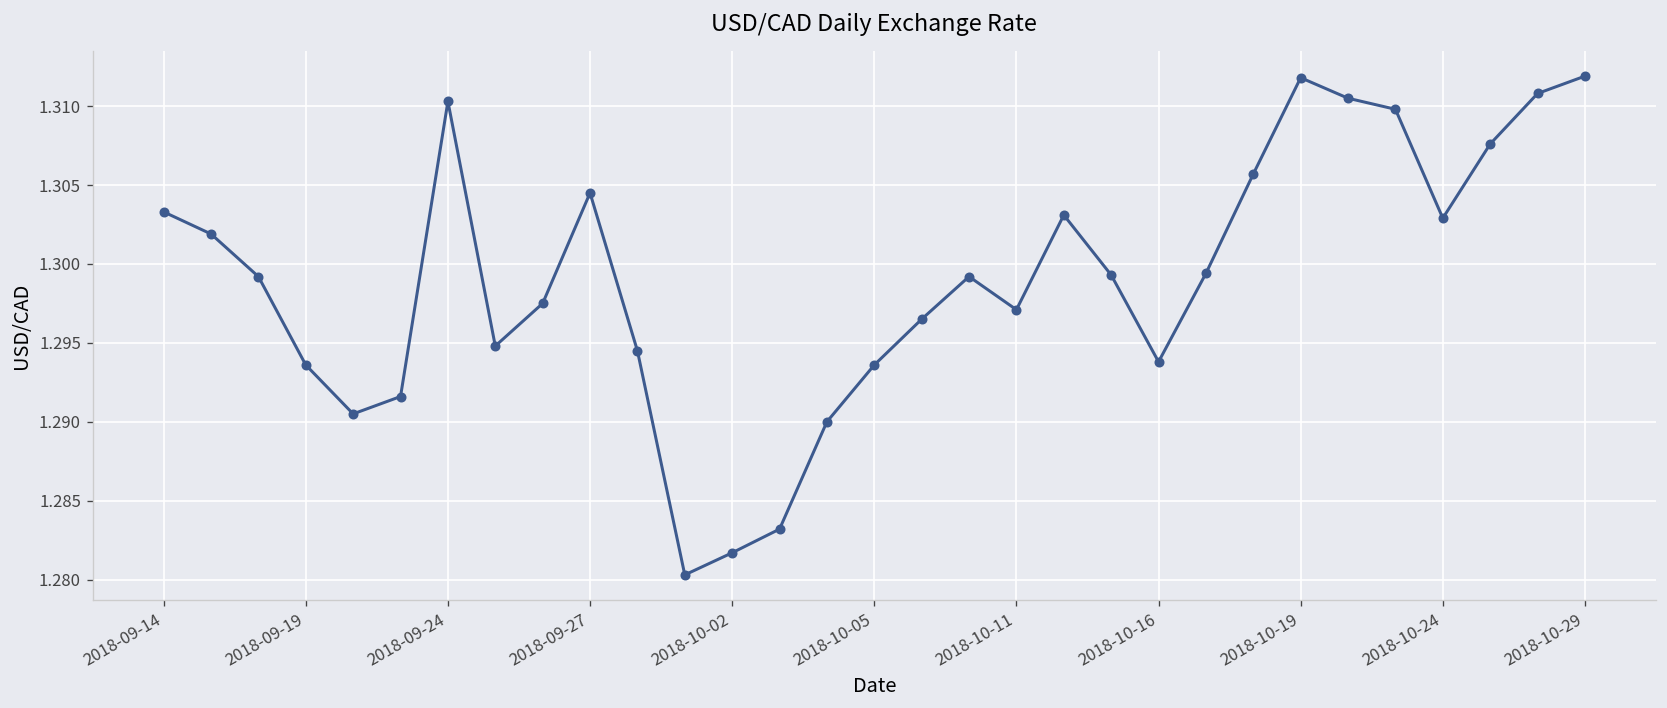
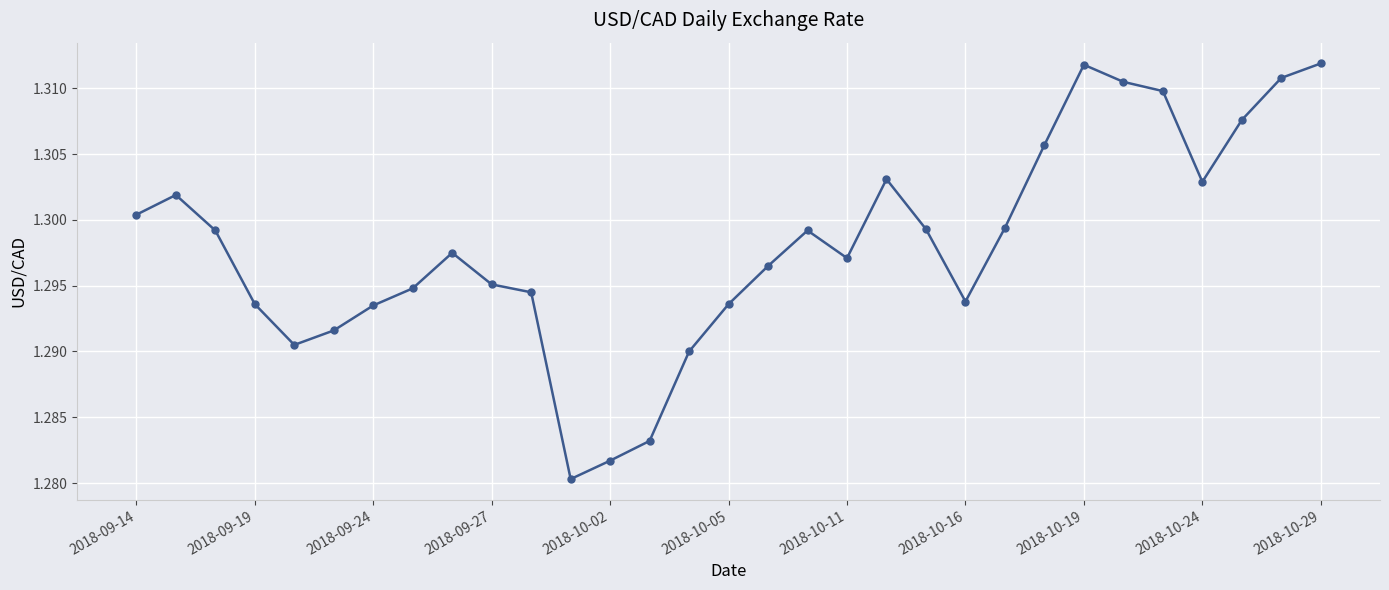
2018-09-14: 1.3033 -> 1.3004
2018-09-24: 1.3103 -> 1.2935
2018-09-27: 1.3045 -> 1.2951
